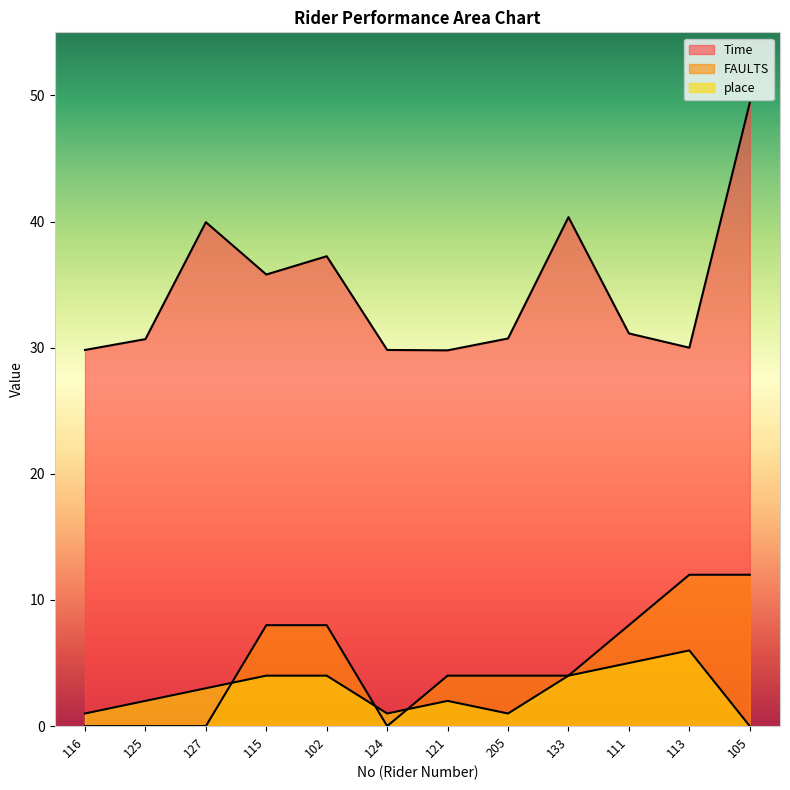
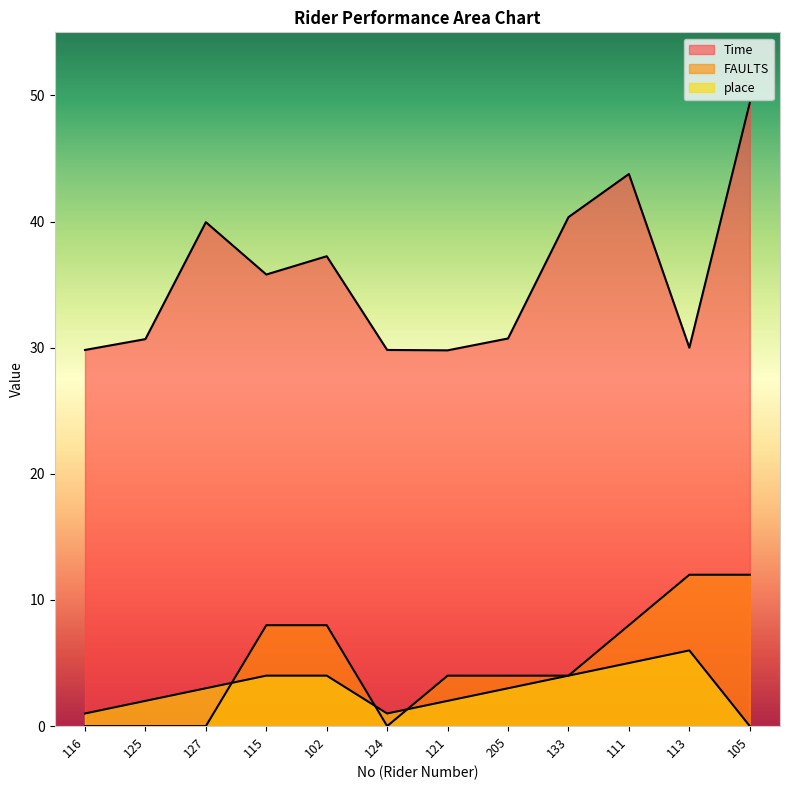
place, 205: 1 -> 3
Time, 111: 31.1 -> 43.8
